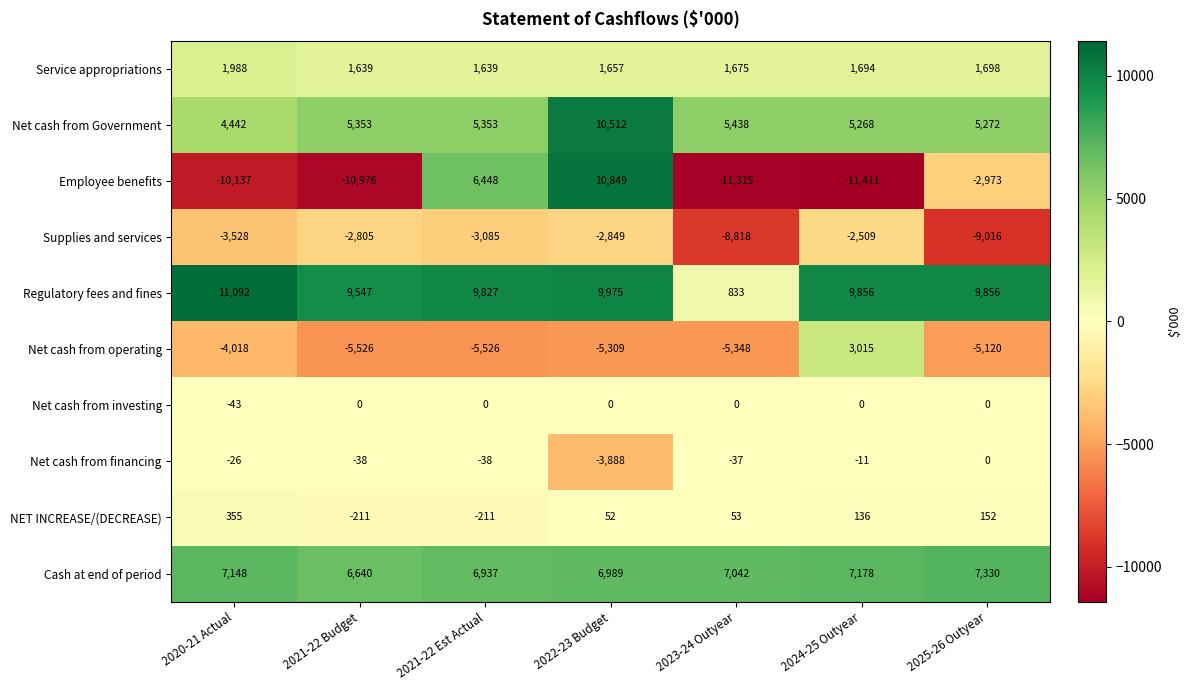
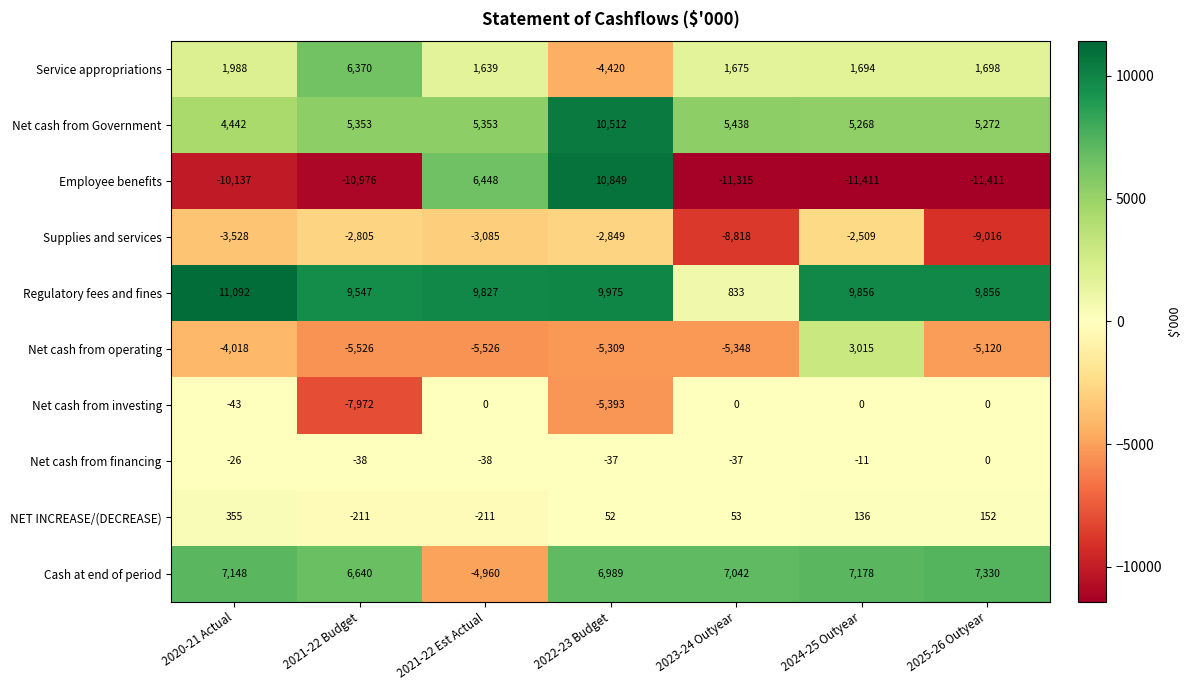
Service appropriations, 2021-22 Budget: 1,639 -> 6,370
Service appropriations, 2022-23 Budget: 1,657 -> -4,420
Employee benefits, 2025-26 Outyear: -2,973 -> -11,411
Net cash from investing, 2021-22 Budget: 0 -> -7,972
Net cash from investing, 2022-23 Budget: 0 -> -5,393
Net cash from financing, 2022-23 Budget: -3,888 -> -37
Cash at end of period, 2021-22 Est Actual: 6,937 -> -4,960
